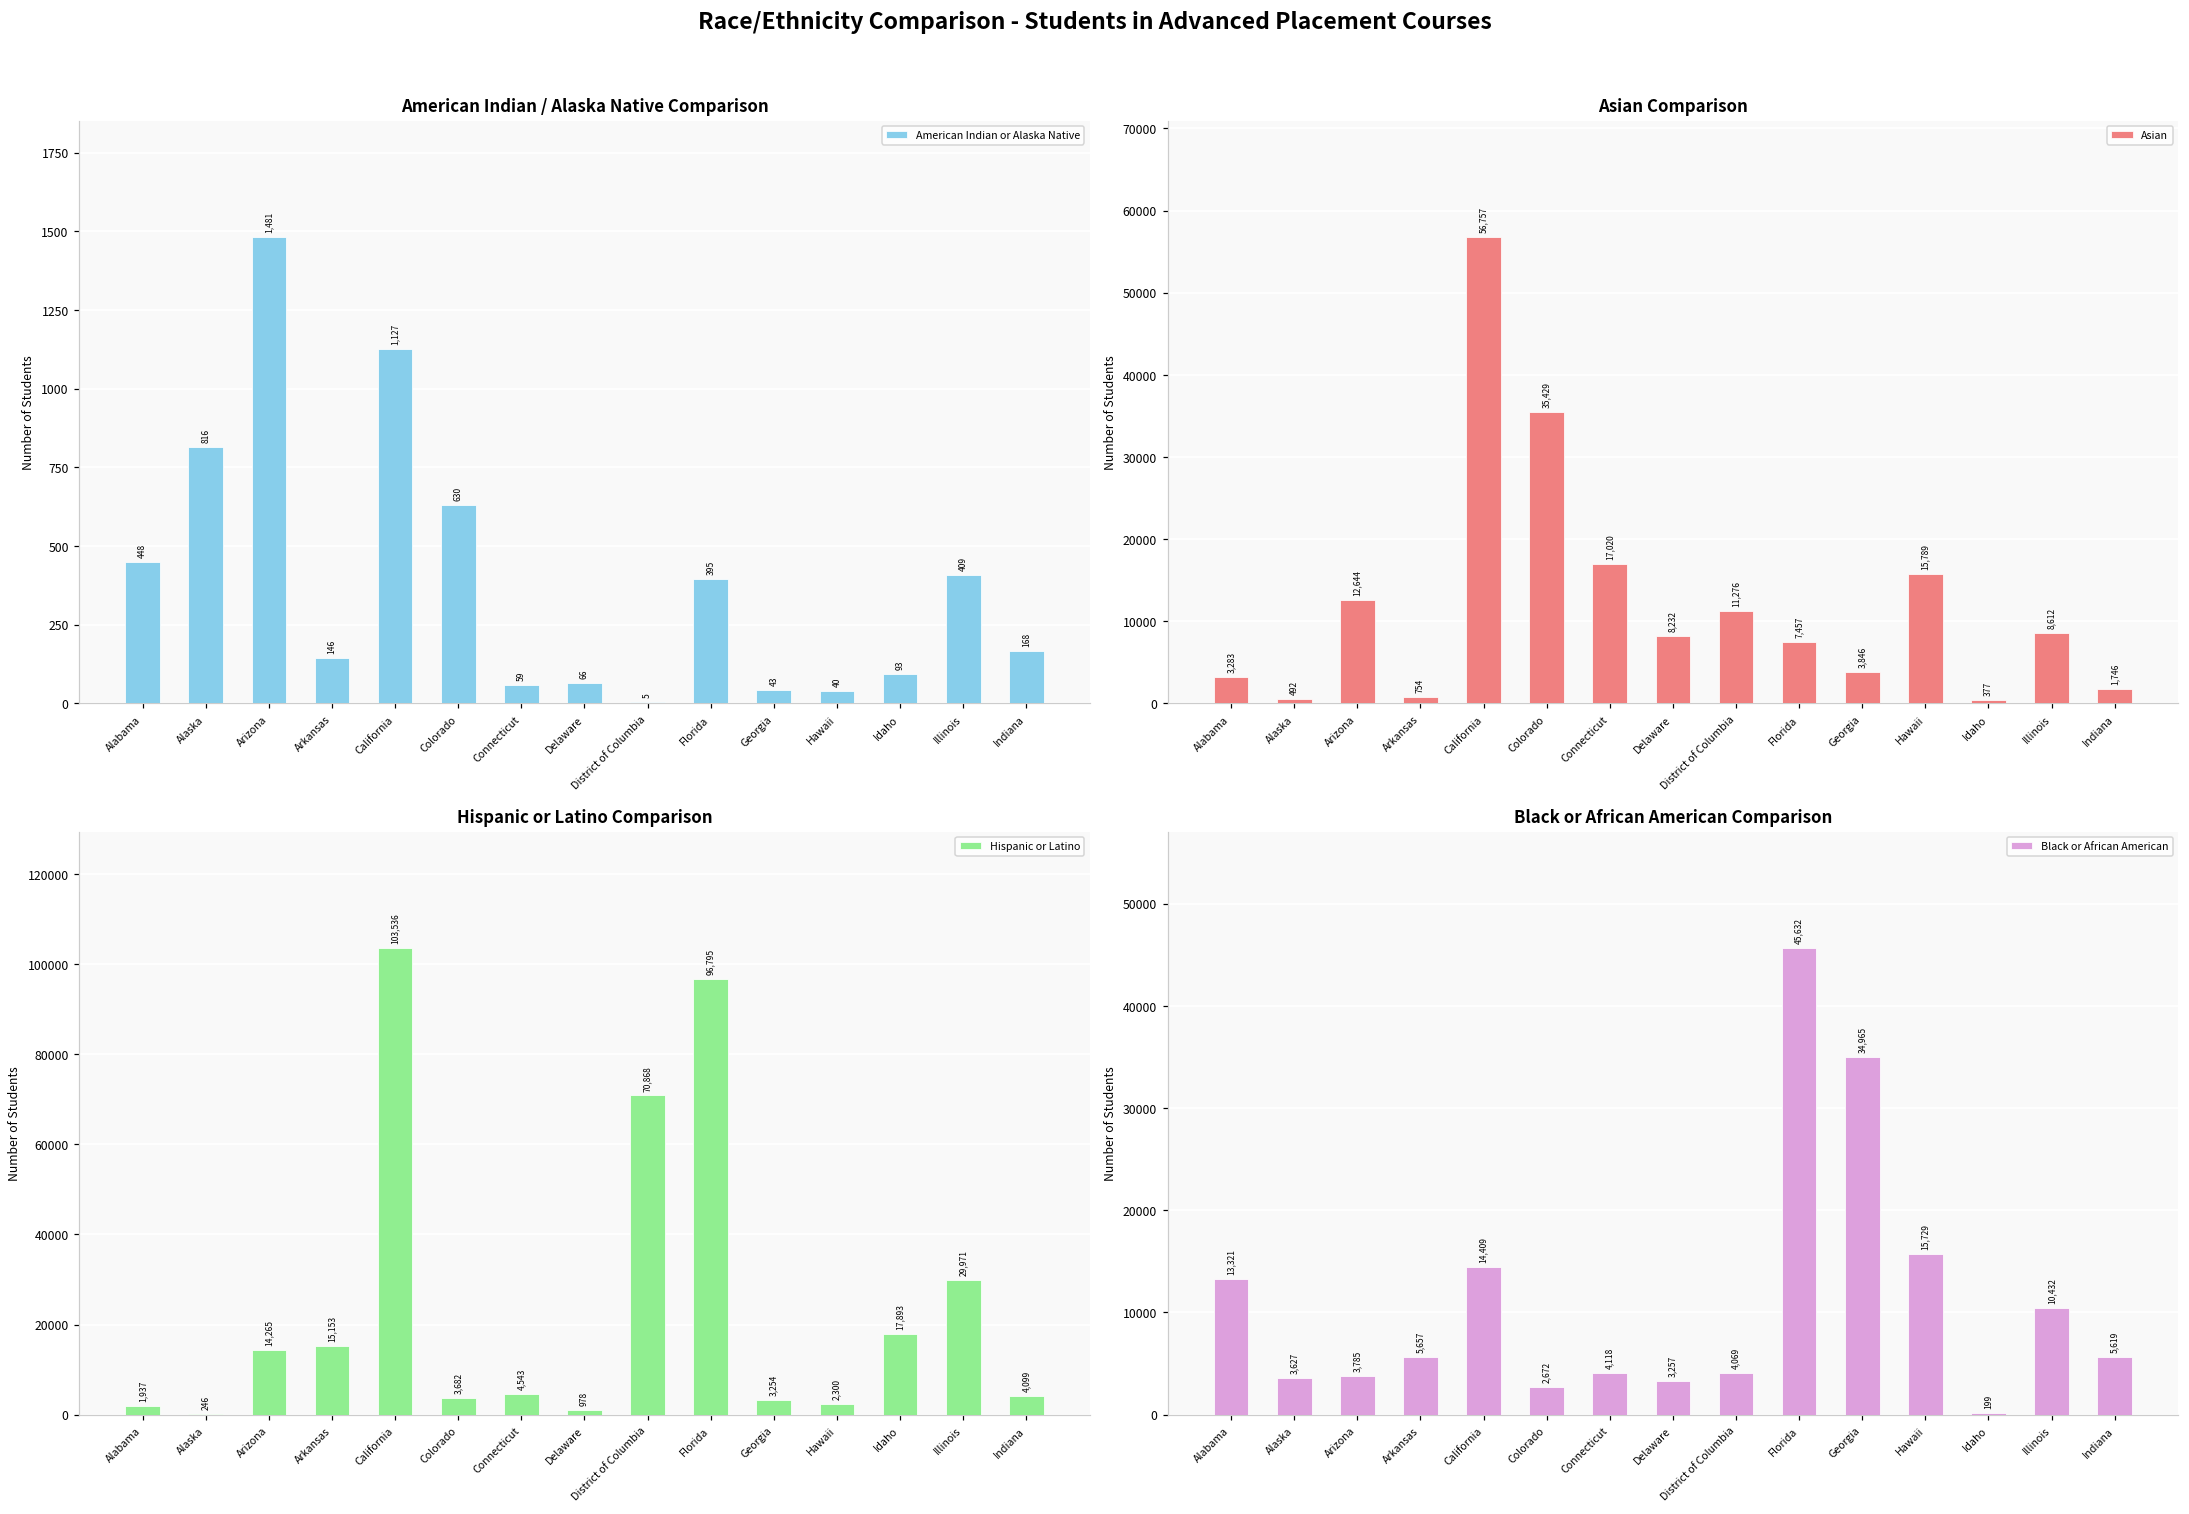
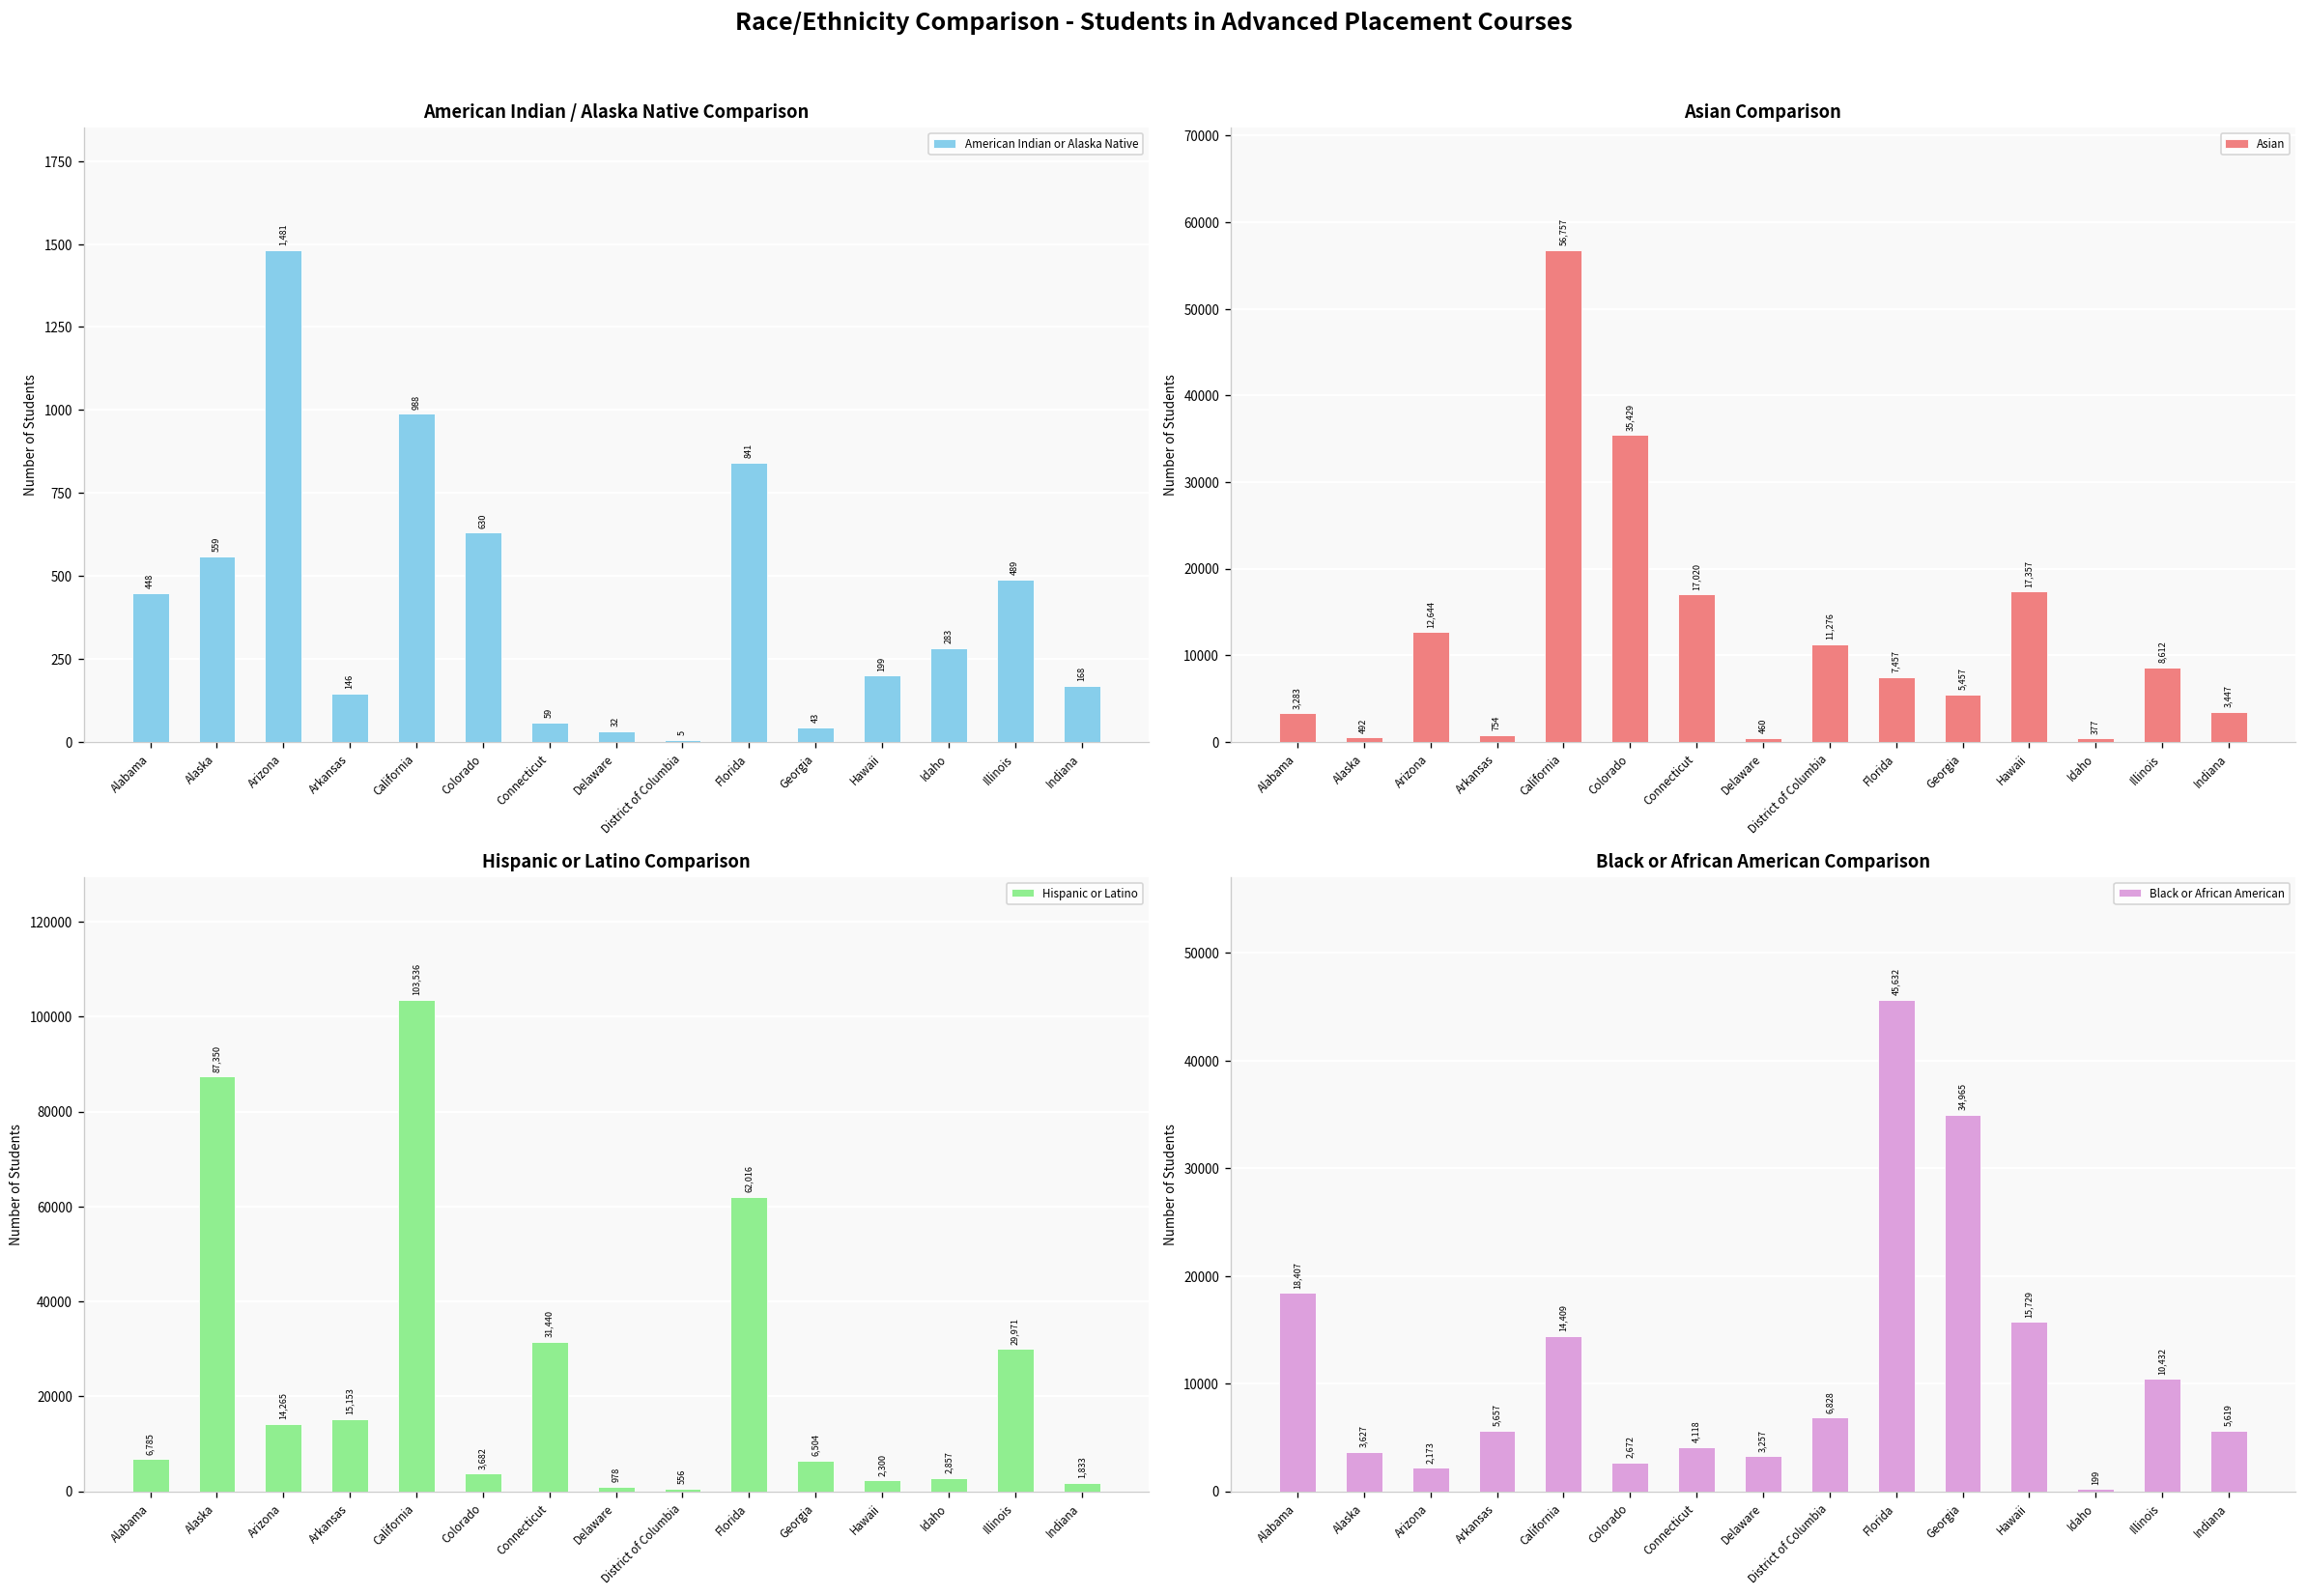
American Indian / Alaska Native Comparison, Alaska: 816 -> 559
American Indian / Alaska Native Comparison, California: 1,127 -> 988
American Indian / Alaska Native Comparison, Delaware: 66 -> 32
American Indian / Alaska Native Comparison, Florida: 395 -> 841
American Indian / Alaska Native Comparison, Hawaii: 40 -> 199
American Indian / Alaska Native Comparison, Idaho: 93 -> 283
American Indian / Alaska Native Comparison, Illinois: 409 -> 489
Asian Comparison, Delaware: 8,232 -> 460
Asian Comparison, Georgia: 3,846 -> 5,457
Asian Comparison, Hawaii: 15,789 -> 17,357
Asian Comparison, Indiana: 1,746 -> 3,447
Hispanic or Latino Comparison, Alabama: 1,937 -> 6,785
Hispanic or Latino Comparison, Alaska: 246 -> 87,350
Hispanic or Latino Comparison, Connecticut: 4,543 -> 31,440
Hispanic or Latino Comparison, District of Columbia: 70,868 -> 556
Hispanic or Latino Comparison, Florida: 96,795 -> 62,016
Hispanic or Latino Comparison, Georgia: 3,254 -> 6,504
Hispanic or Latino Comparison, Idaho: 17,893 -> 2,857
Hispanic or Latino Comparison, Indiana: 4,099 -> 1,833
Black or African American Comparison, Alabama: 13,321 -> 18,407
Black or African American Comparison, Arizona: 3,785 -> 2,173
Black or African American Comparison, District of Columbia: 4,069 -> 6,828
